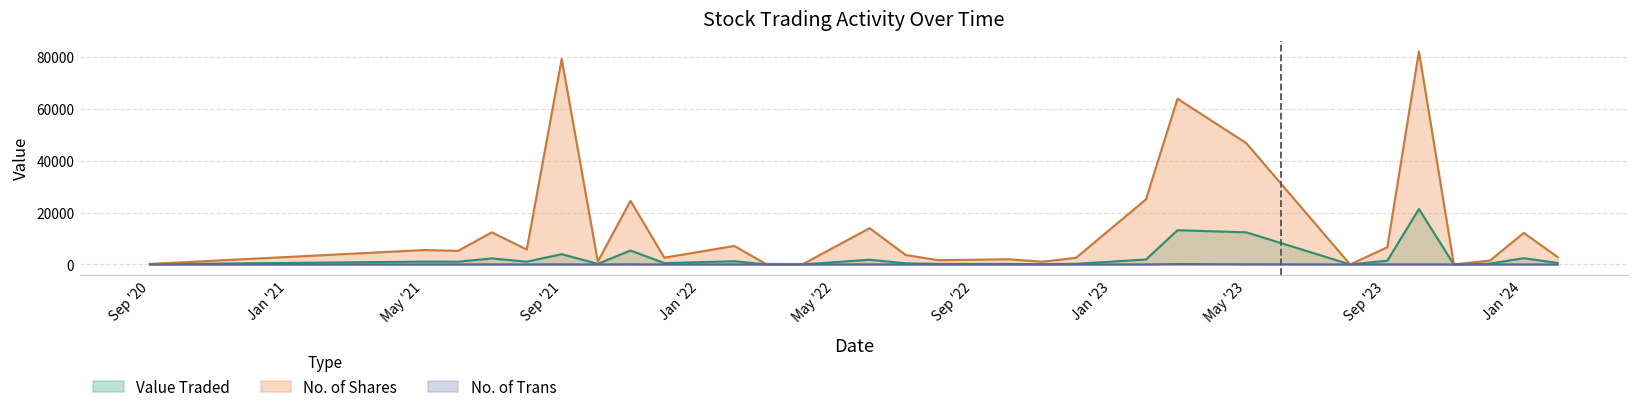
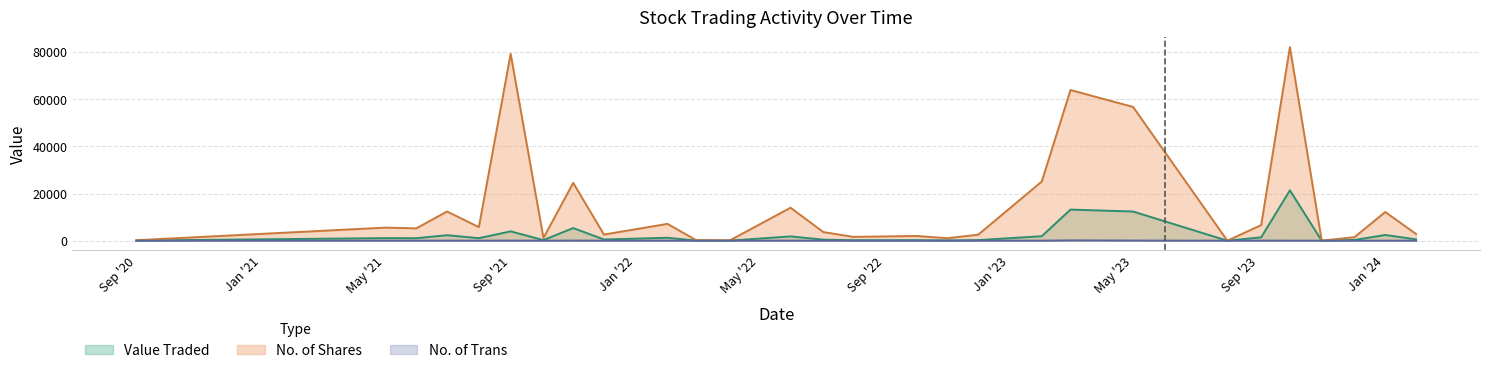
No. of Shares, May '23: 47000 -> 57000
